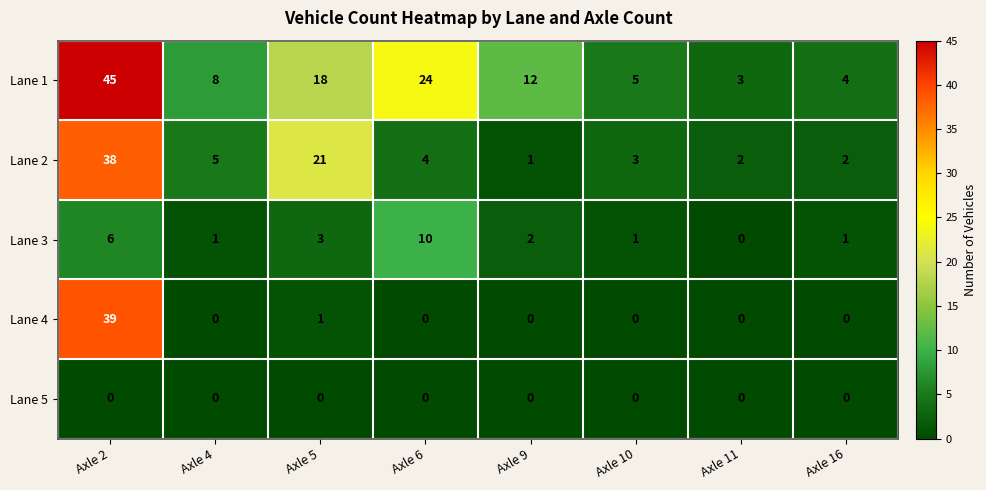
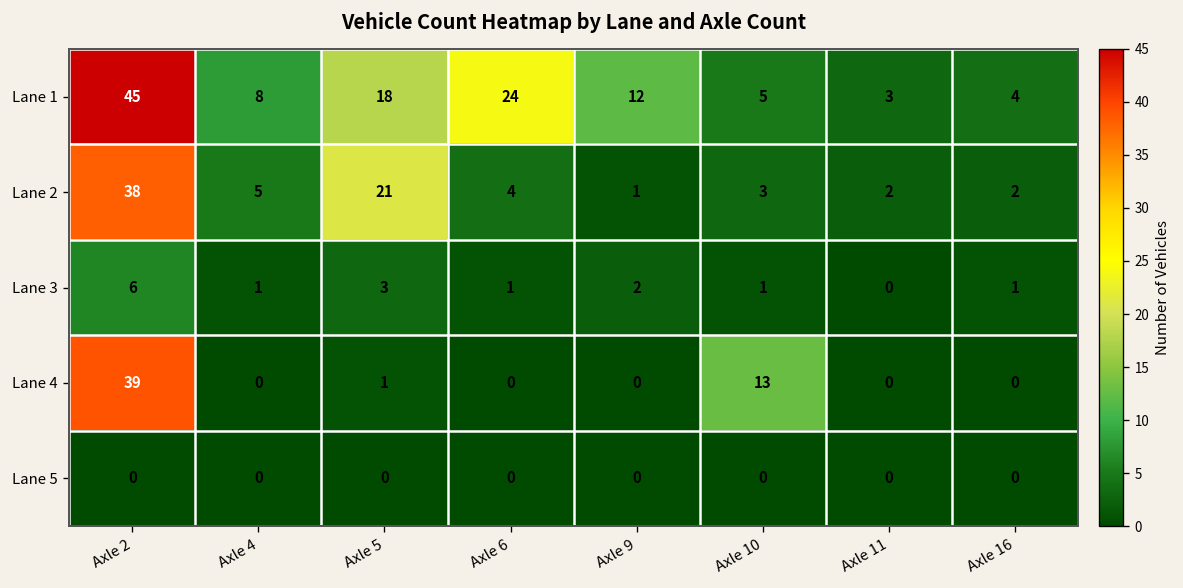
Lane 3, Axle 6: 10 -> 1
Lane 4, Axle 10: 0 -> 13
